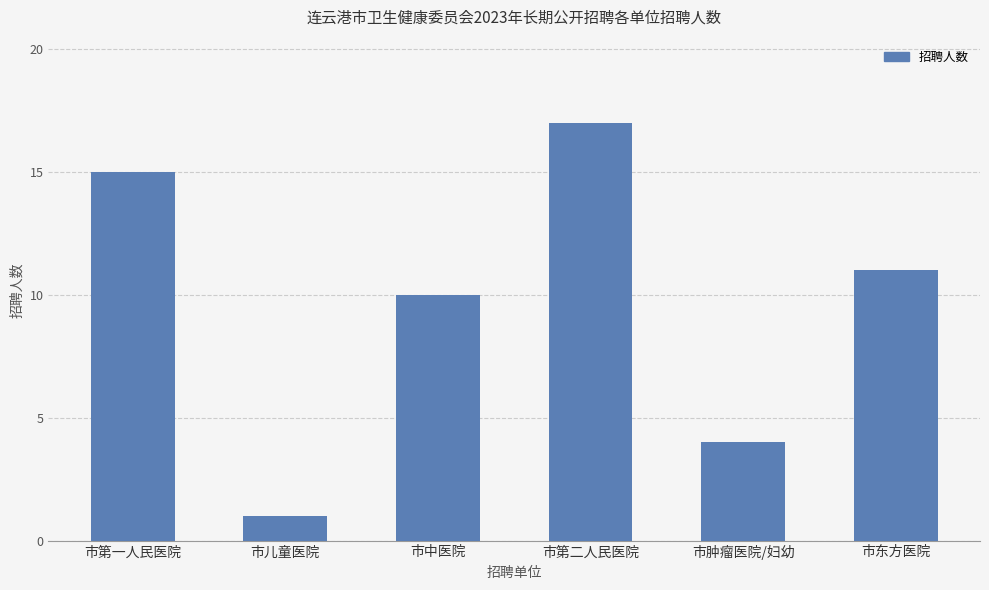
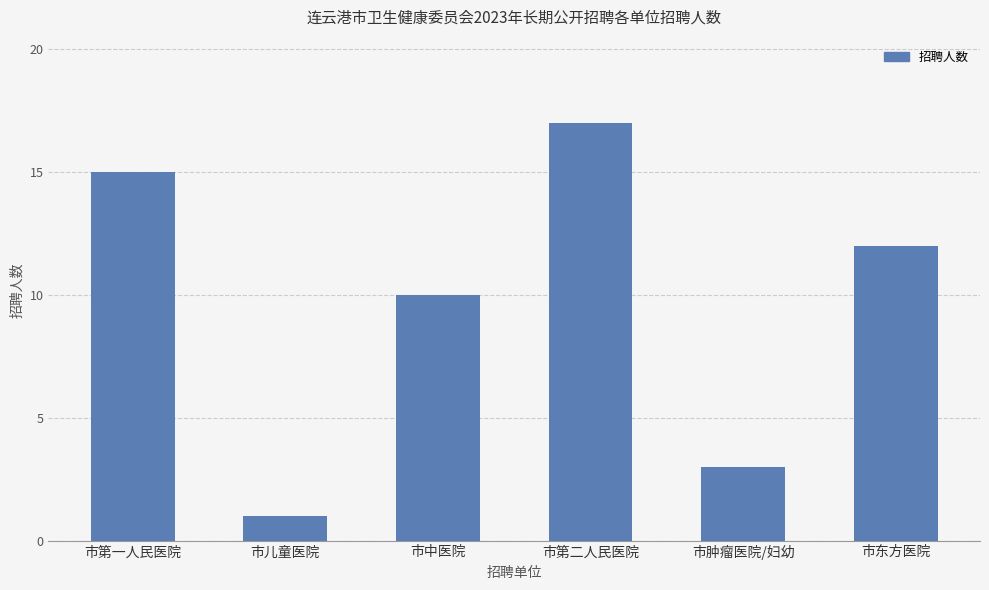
市肿瘤医院/妇幼: 4 -> 3
市东方医院: 11 -> 12
